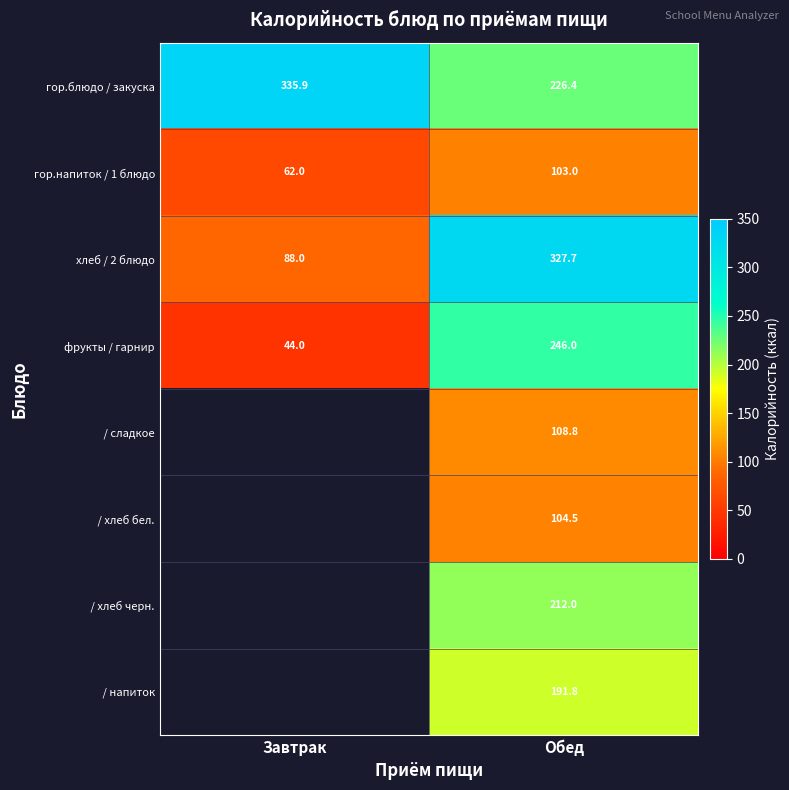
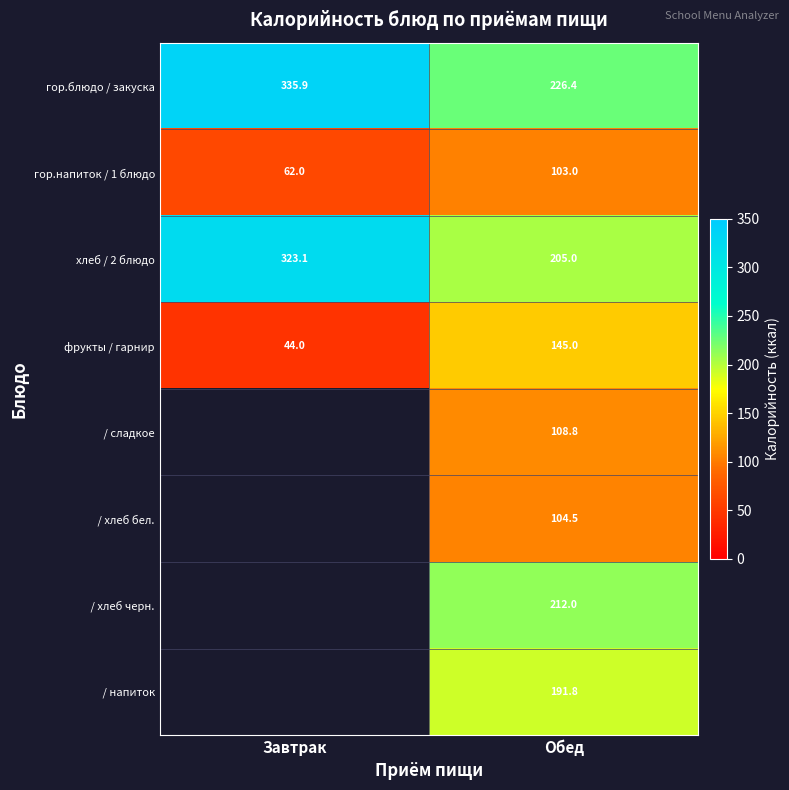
хлеб / 2 блюдо, Завтрак: 88.0 -> 323.1
хлеб / 2 блюдо, Обед: 327.7 -> 205.0
фрукты / гарнир, Обед: 246.0 -> 145.0
